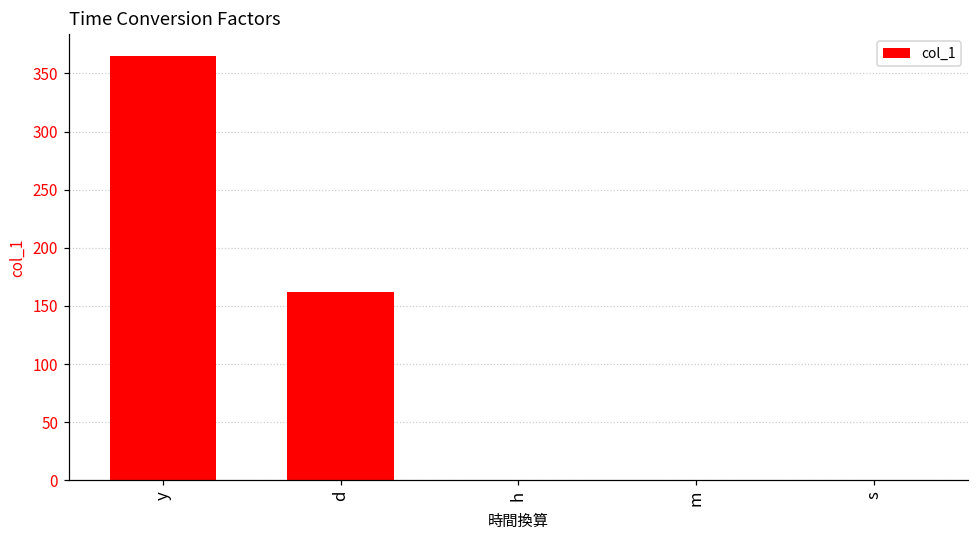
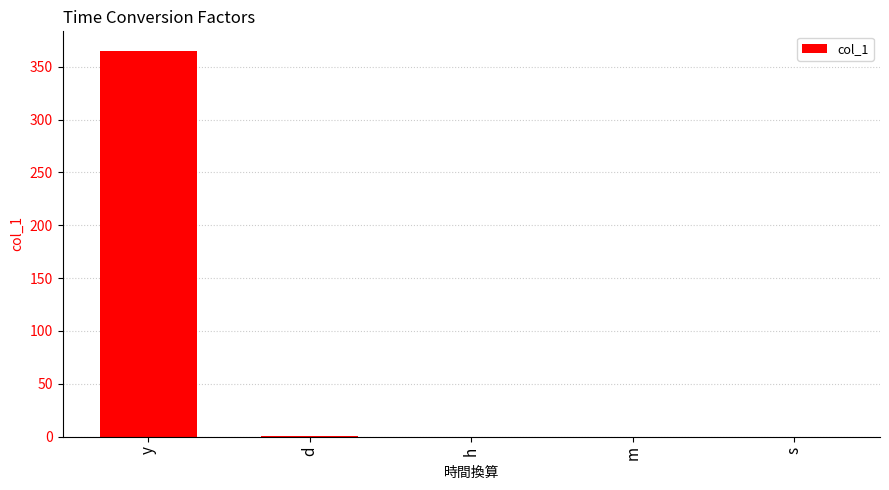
d: 162 -> 1
